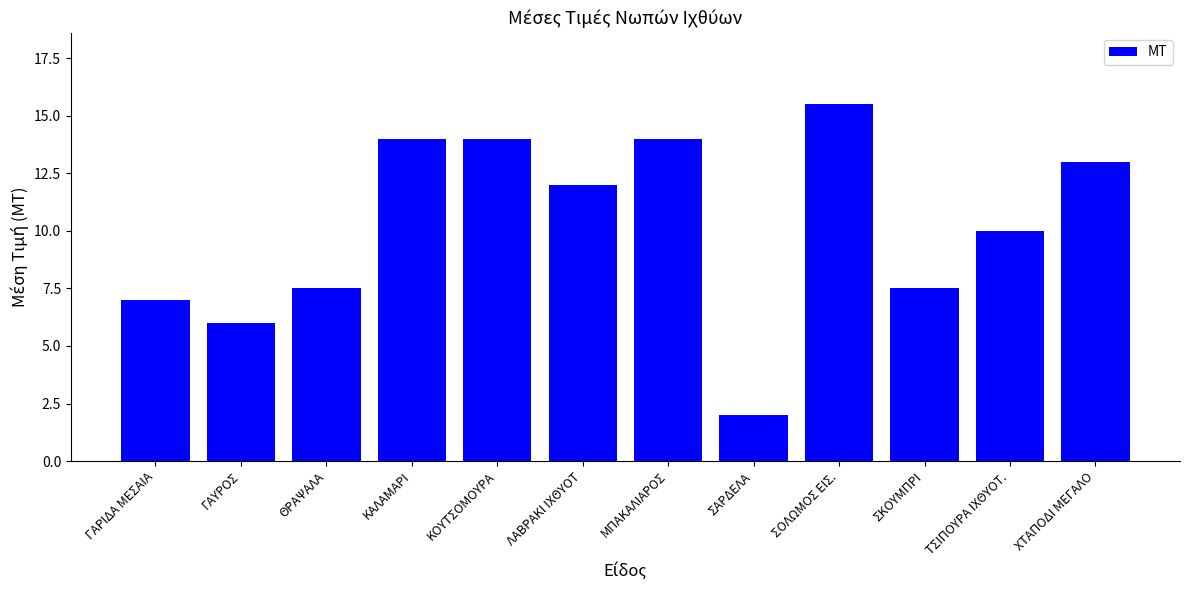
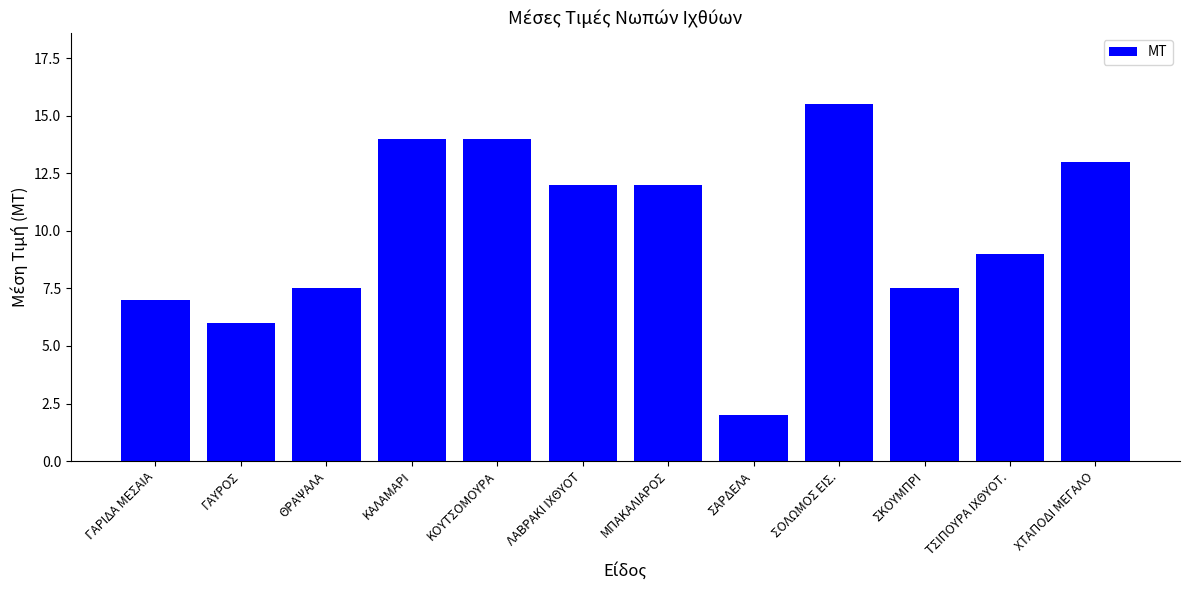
ΜΠΑΚΑΛΙΑΡΟΣ: 14 -> 12
ΤΣΙΠΟΥΡΑ ΙΧΘΥΟΤ.: 10 -> 9
